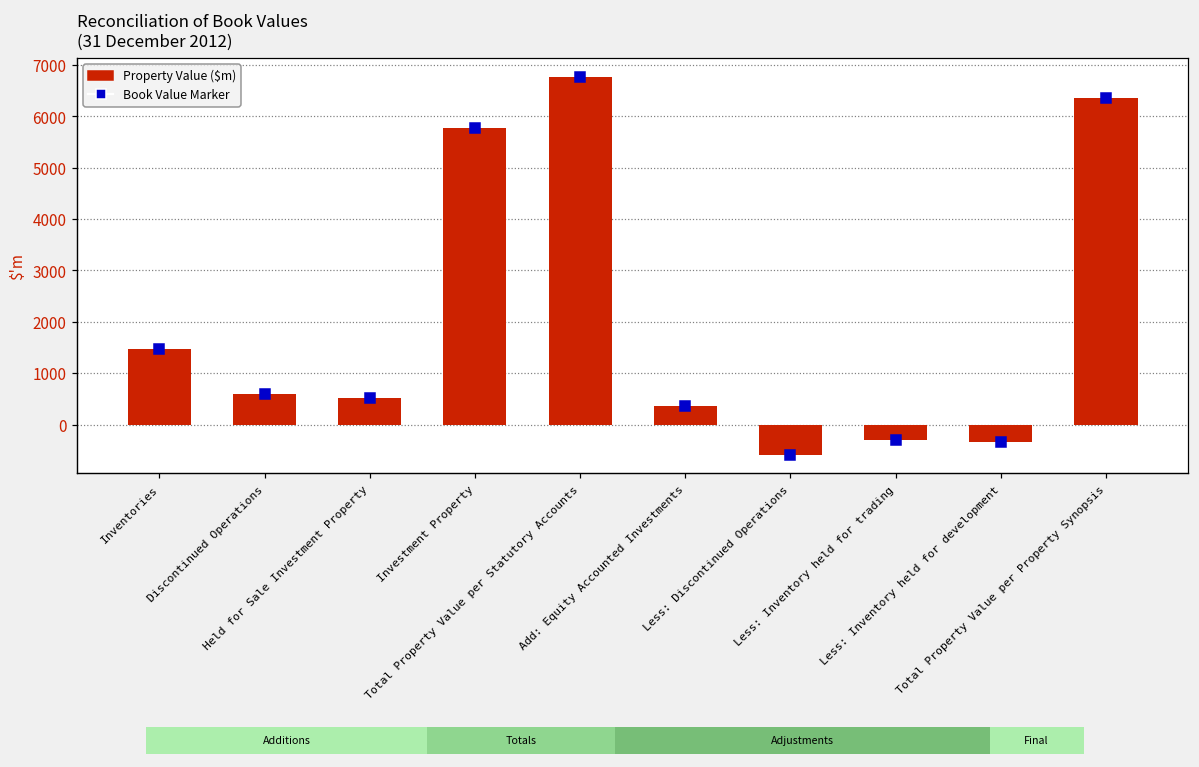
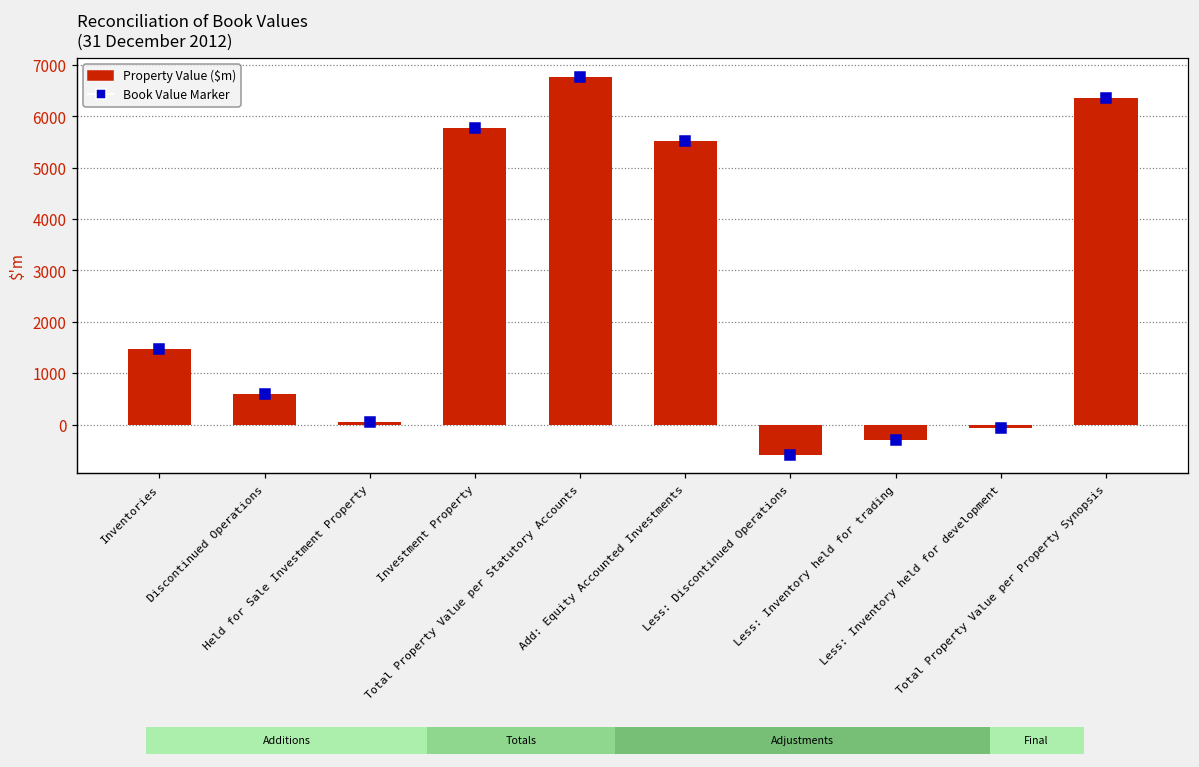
Reconciliation of Book Values (31 December 2012), Property Value ($m), Held for Sale Investment Property: 500 -> 100
Reconciliation of Book Values (31 December 2012), Property Value ($m), Add: Equity Accounted Investments: 400 -> 5500
Reconciliation of Book Values (31 December 2012), Property Value ($m), Less: Inventory held for development: -300 -> -100
